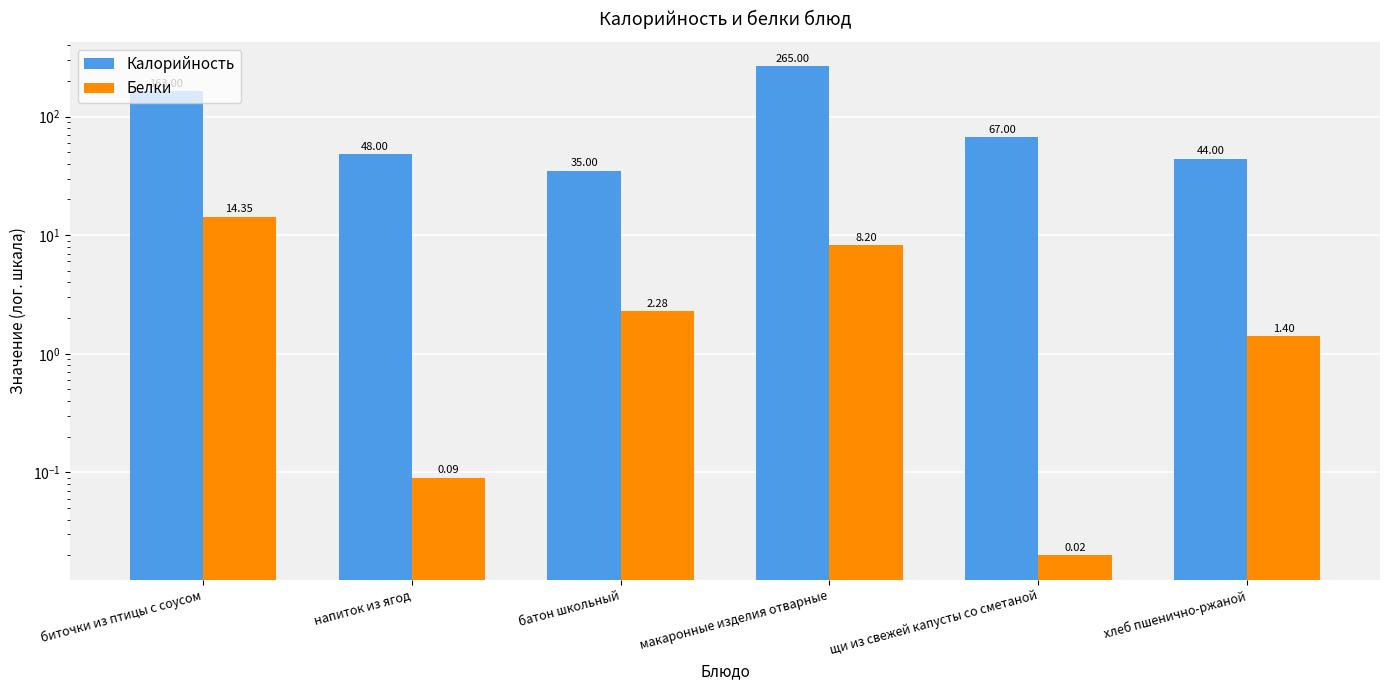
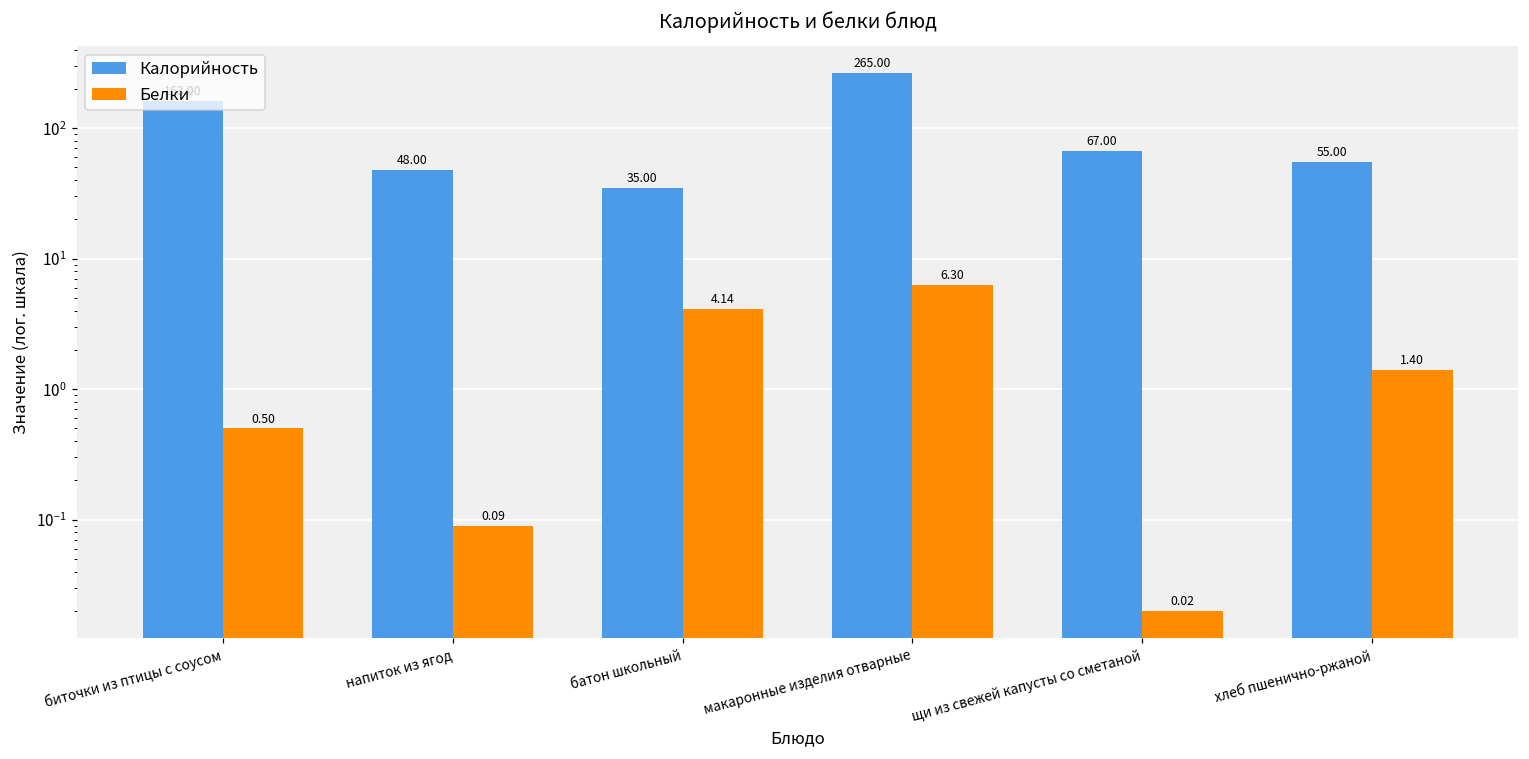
Белки, биточки из птицы с соусом: 14.35 -> 0.50
Белки, батон школьный: 2.28 -> 4.14
Белки, макаронные изделия отварные: 8.20 -> 6.30
Калорийность, хлеб пшенично-ржаной: 44.00 -> 55.00
